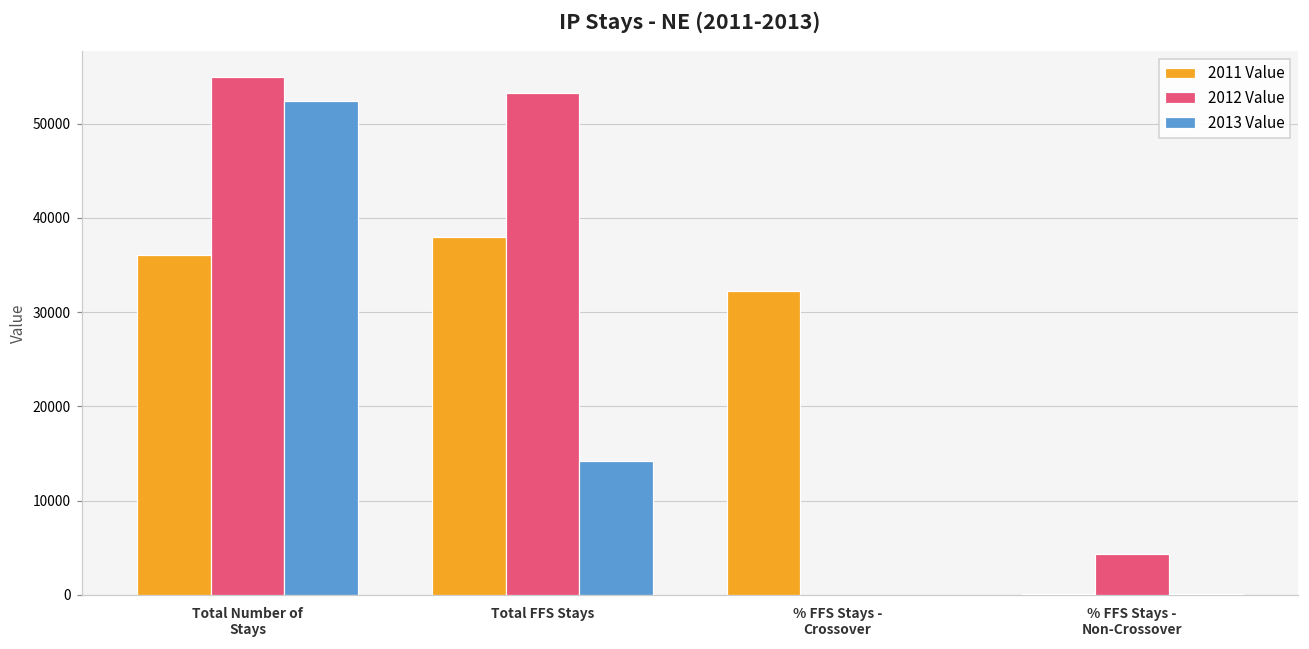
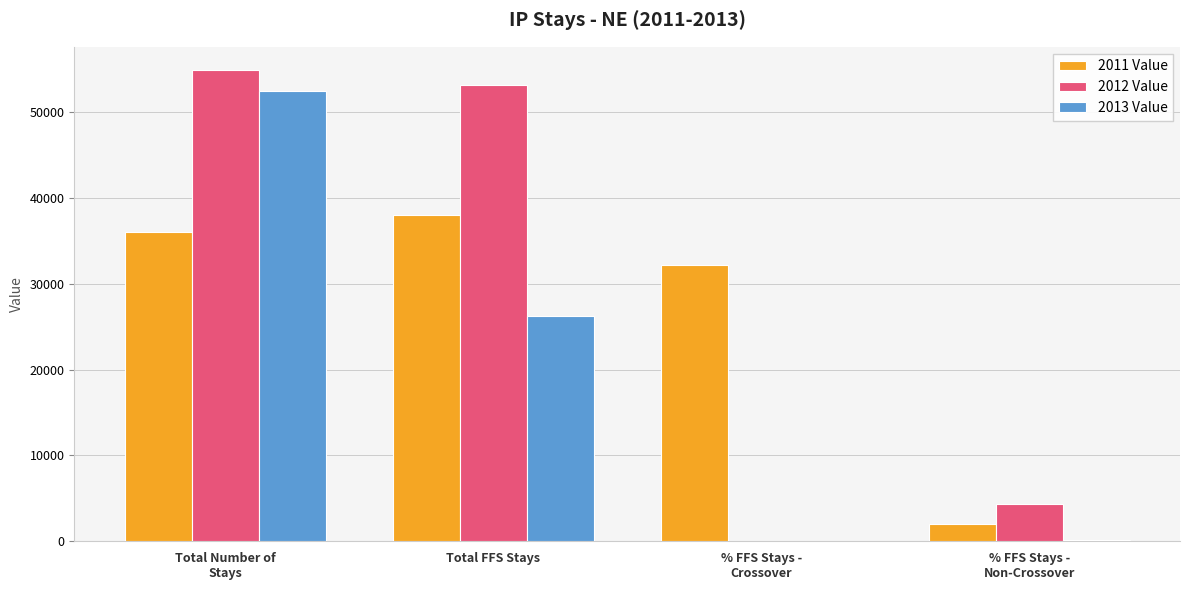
2013 Value, Total FFS Stays: 14000 -> 26000
2011 Value, % FFS Stays - Non-Crossover: 0 -> 2000
